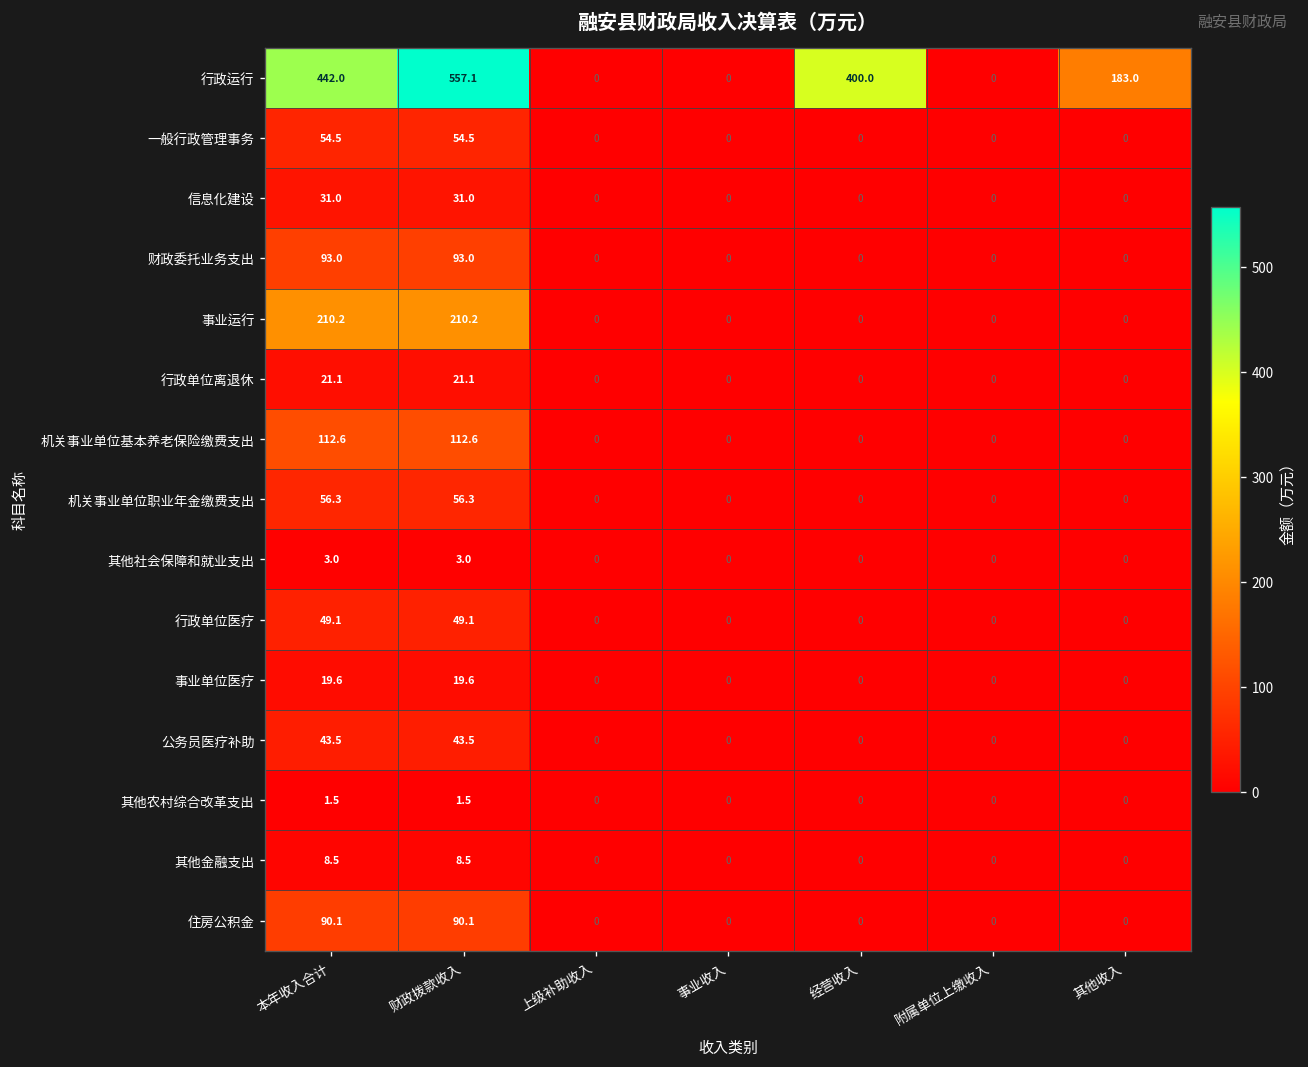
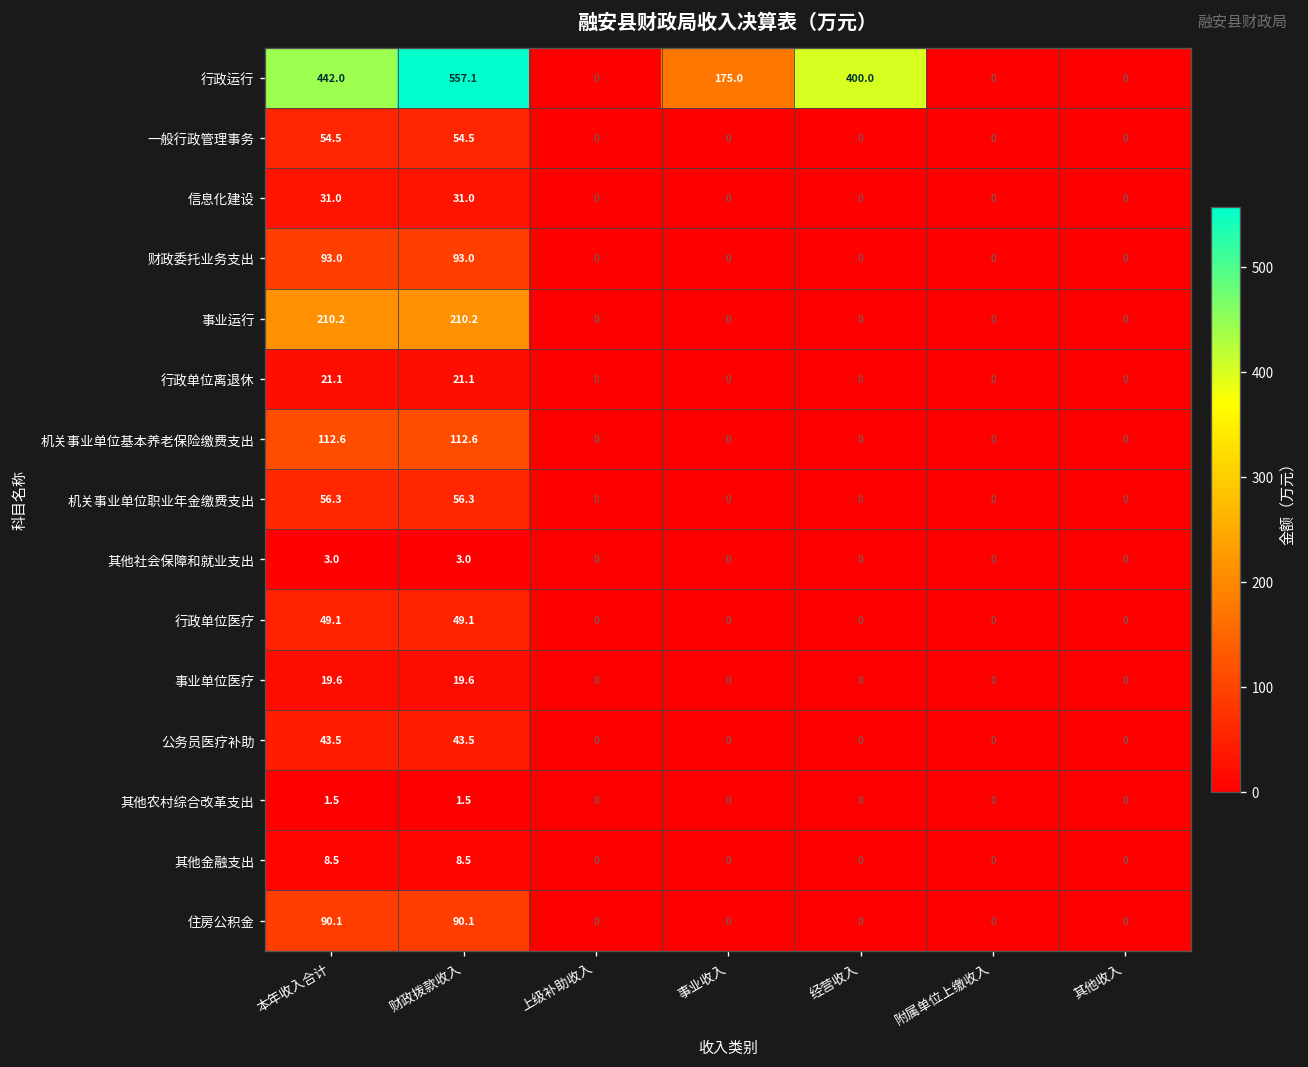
行政运行, 事业收入: 0 -> 175.0
行政运行, 其他收入: 183.0 -> 0
